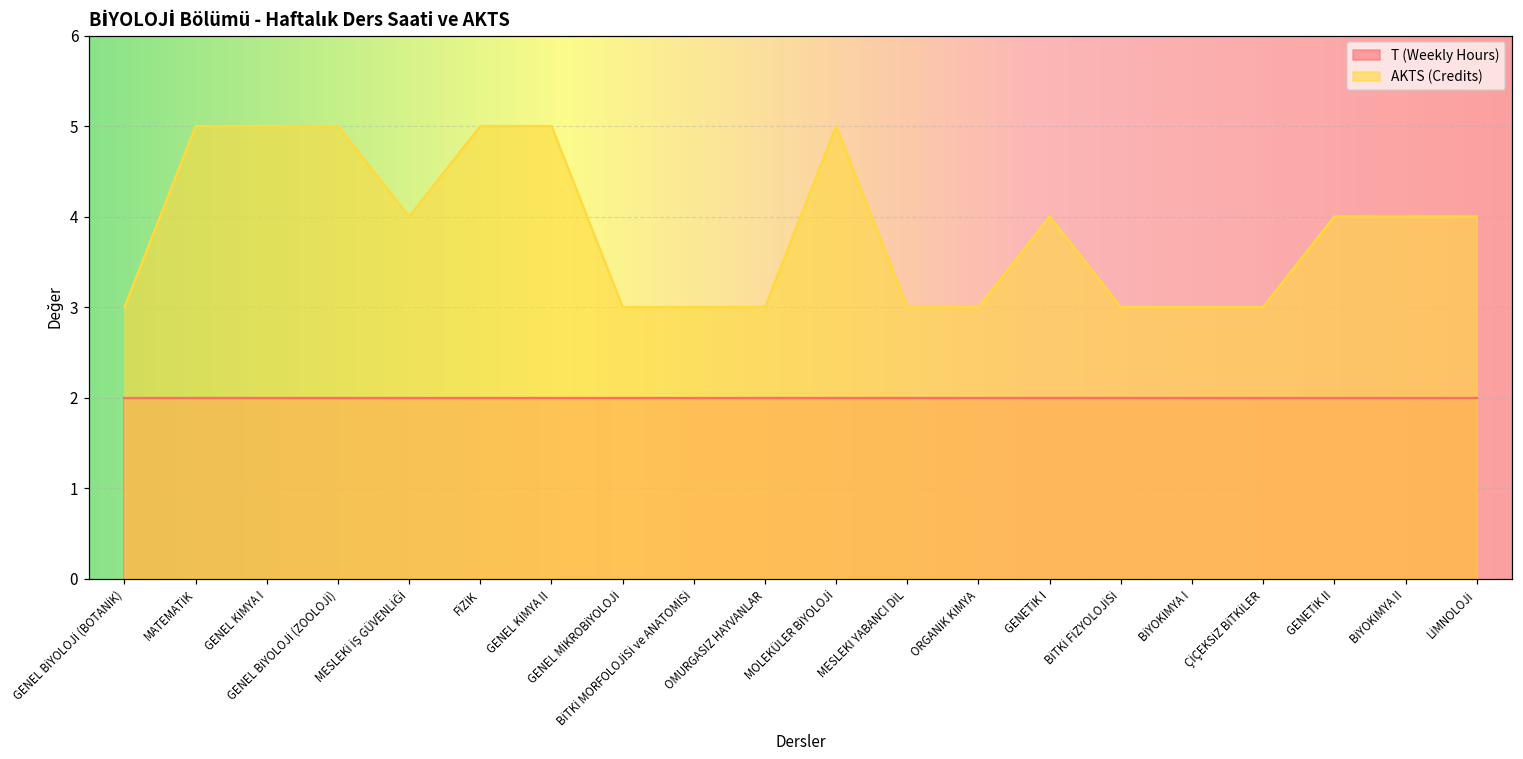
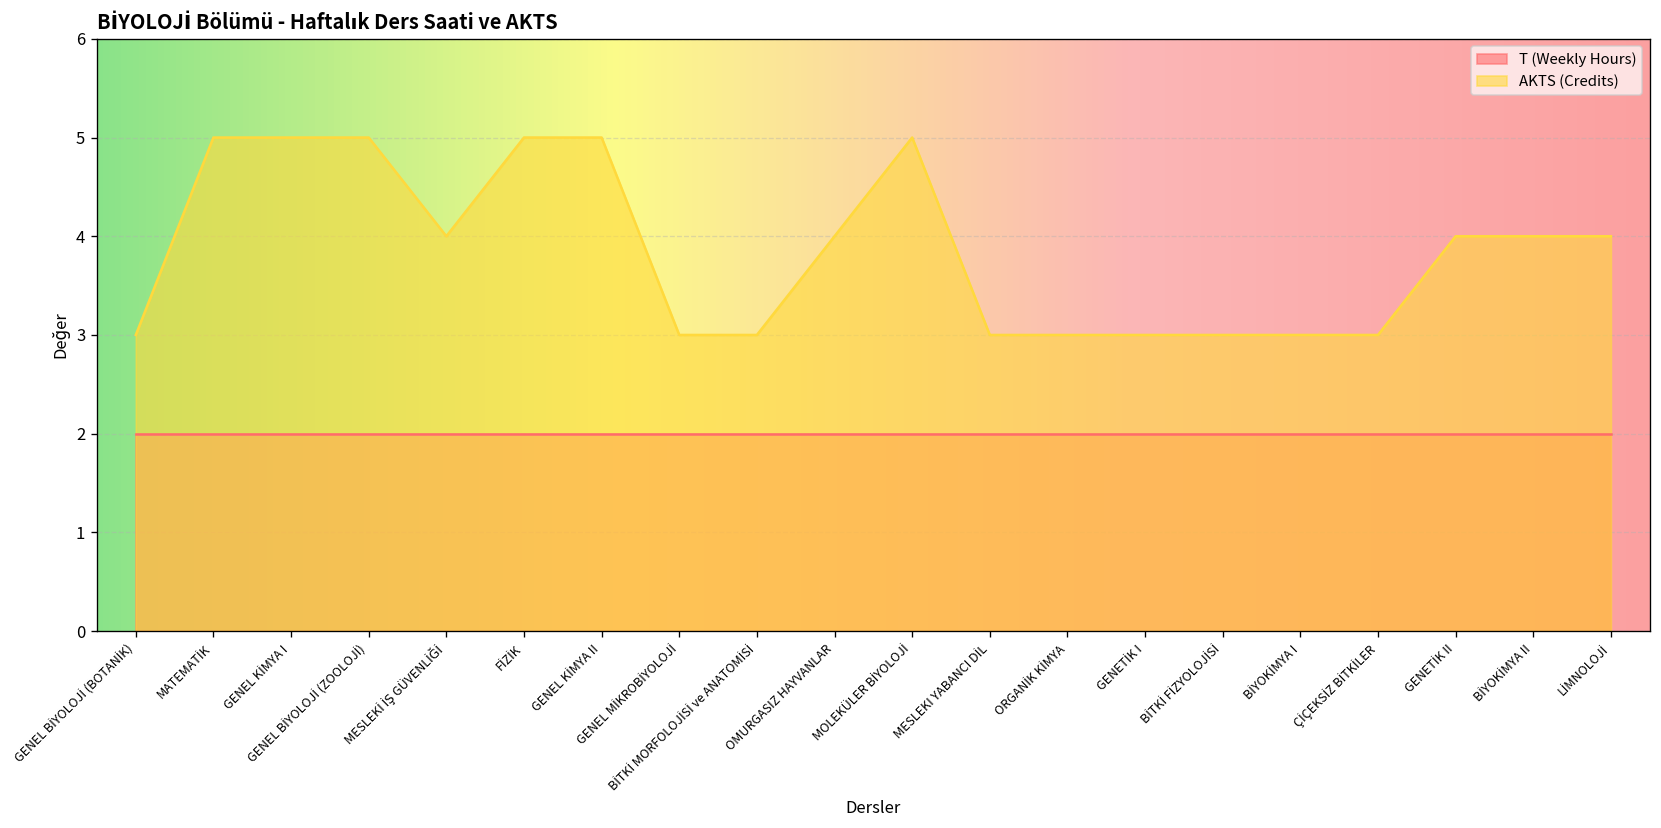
AKTS (Credits), OMURGASIZ HAYVANLAR: 3 -> 4
AKTS (Credits), GENETİK I: 4 -> 3
